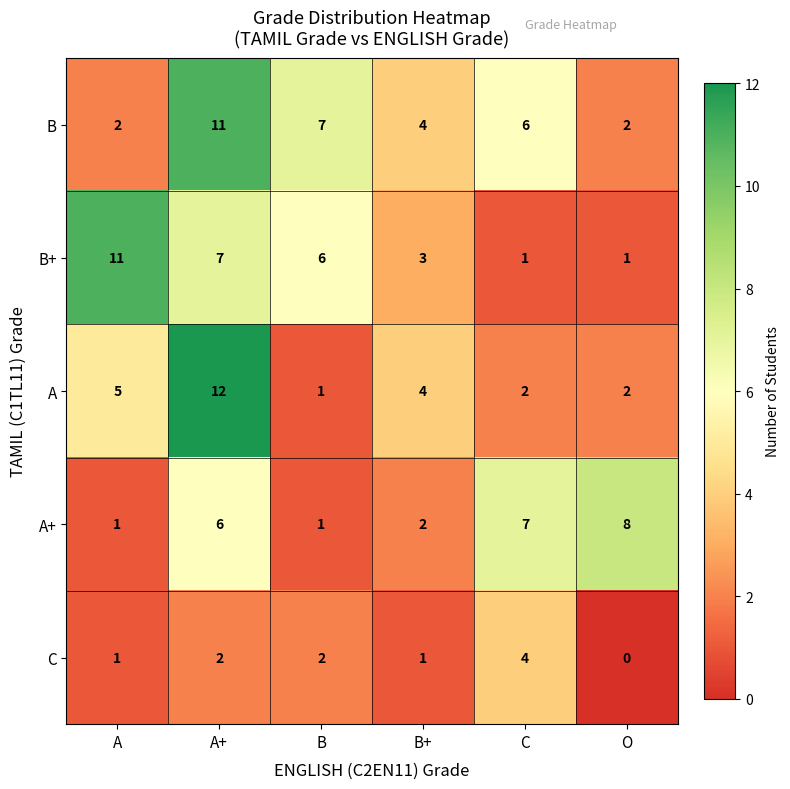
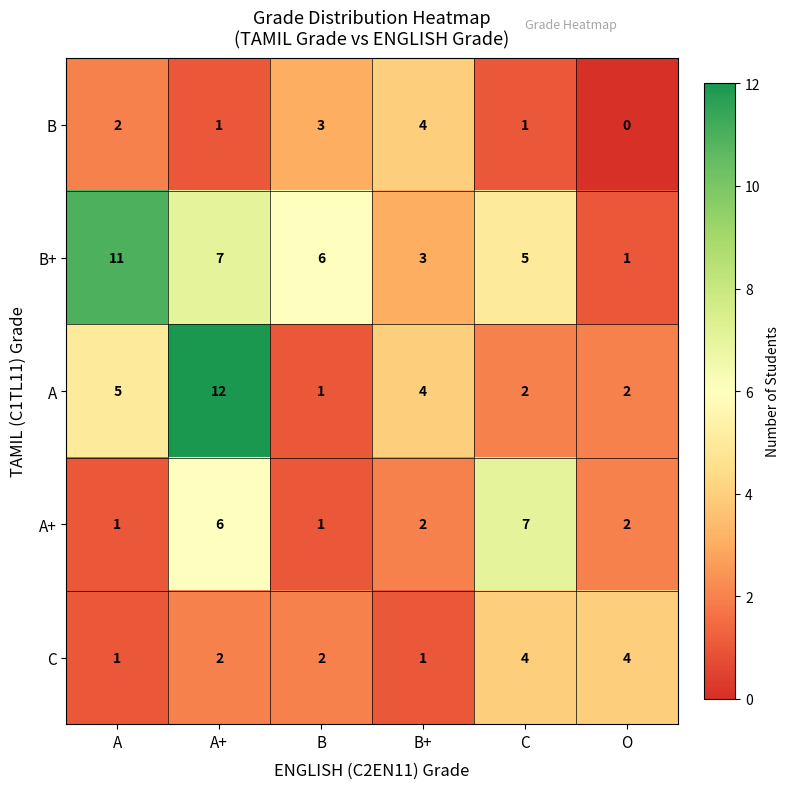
B, A+: 11 -> 1
B, B: 7 -> 3
B, C: 6 -> 1
B, O: 2 -> 0
B+, C: 1 -> 5
A+, O: 8 -> 2
C, O: 0 -> 4
